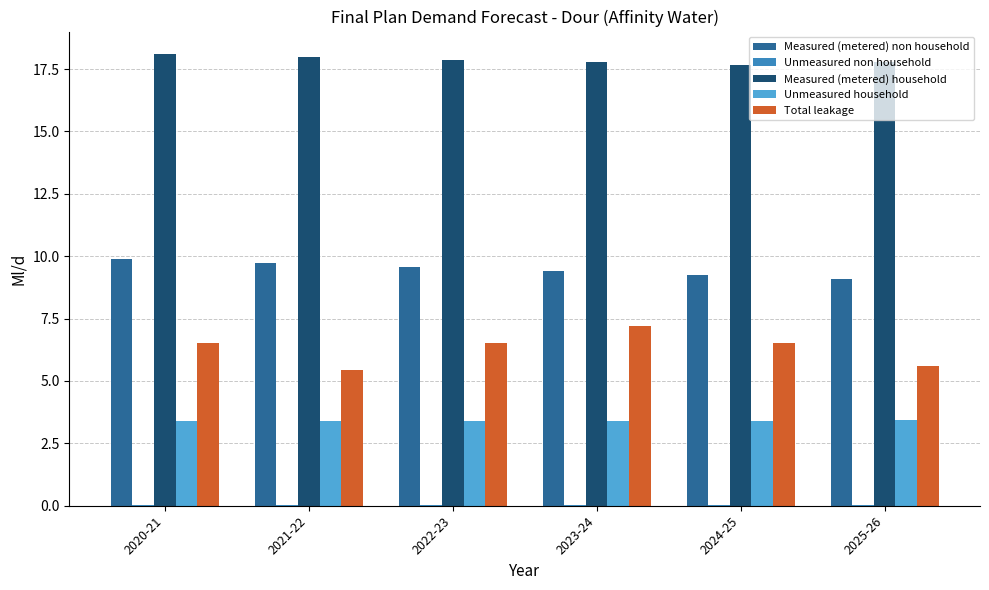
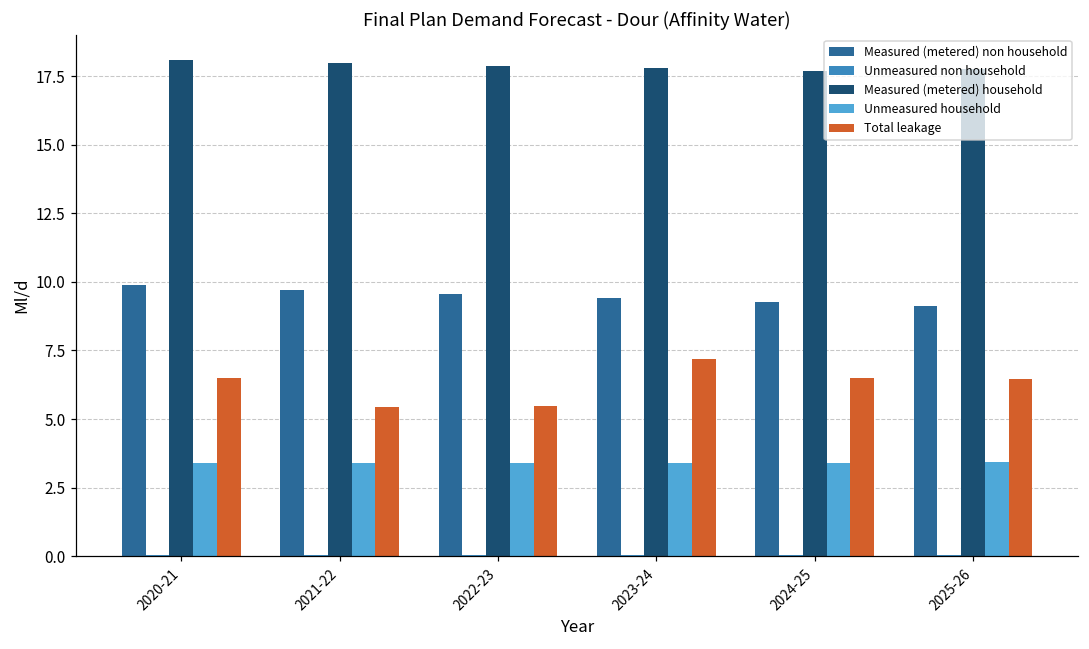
Total leakage, 2022-23: 6.5 -> 5.5
Total leakage, 2025-26: 5.6 -> 6.5
